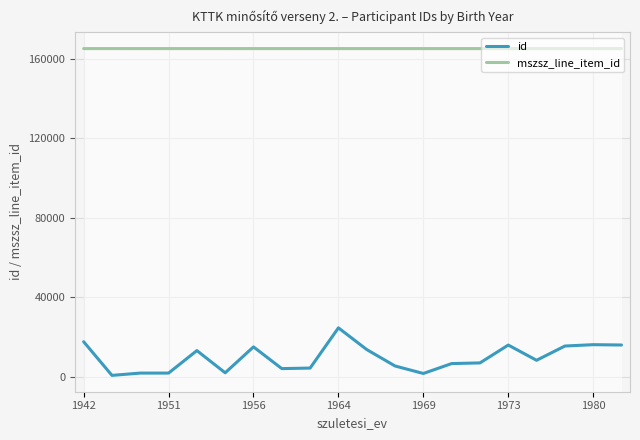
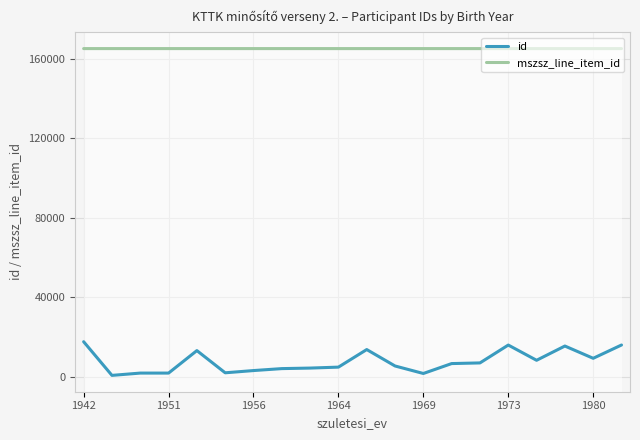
id, 1956: 15000 -> 3000
id, 1964: 25000 -> 5000
id, 1980: 16000 -> 9000
